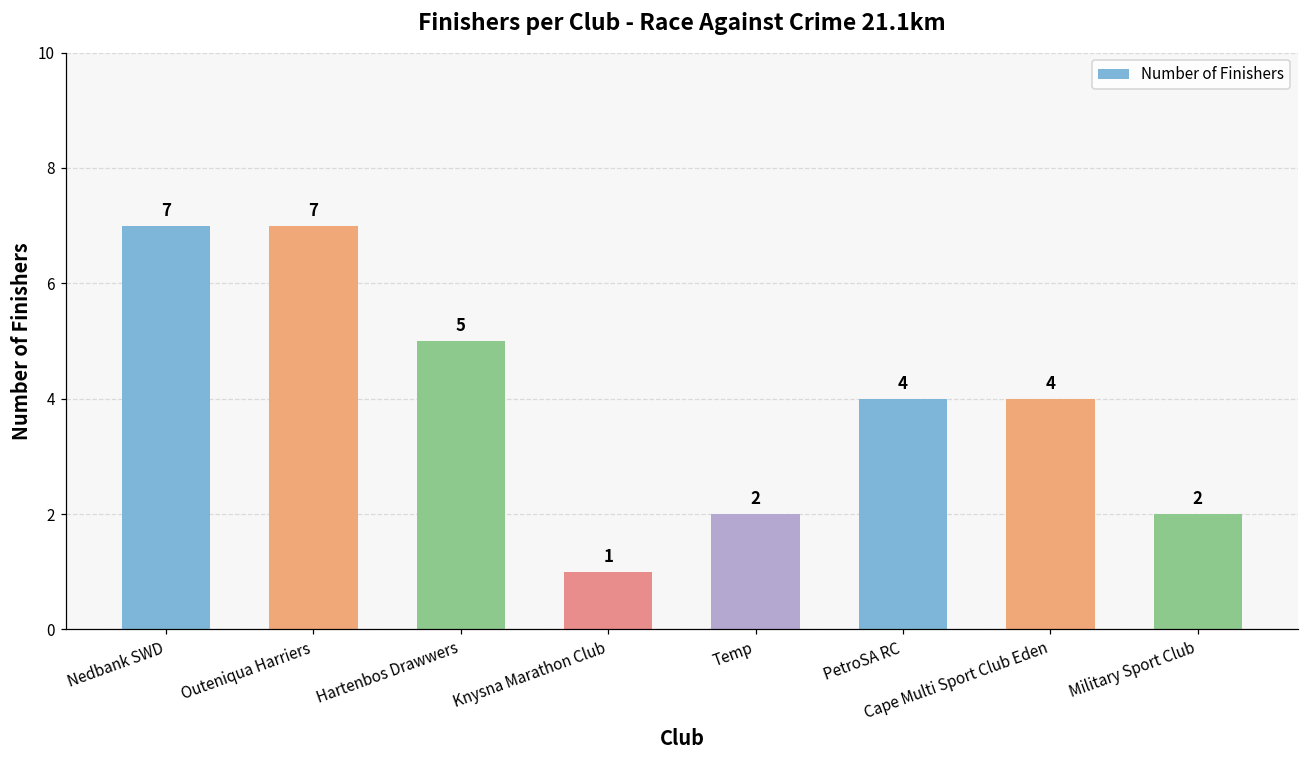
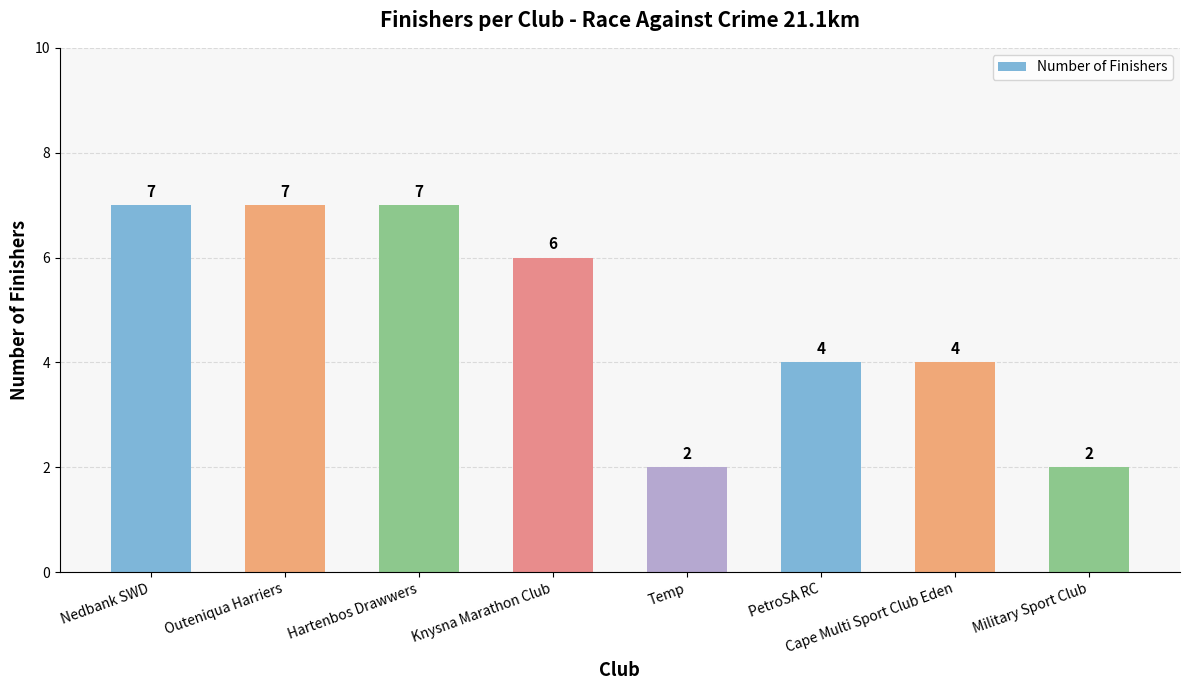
Hartenbos Drawwers: 5 -> 7
Knysna Marathon Club: 1 -> 6
